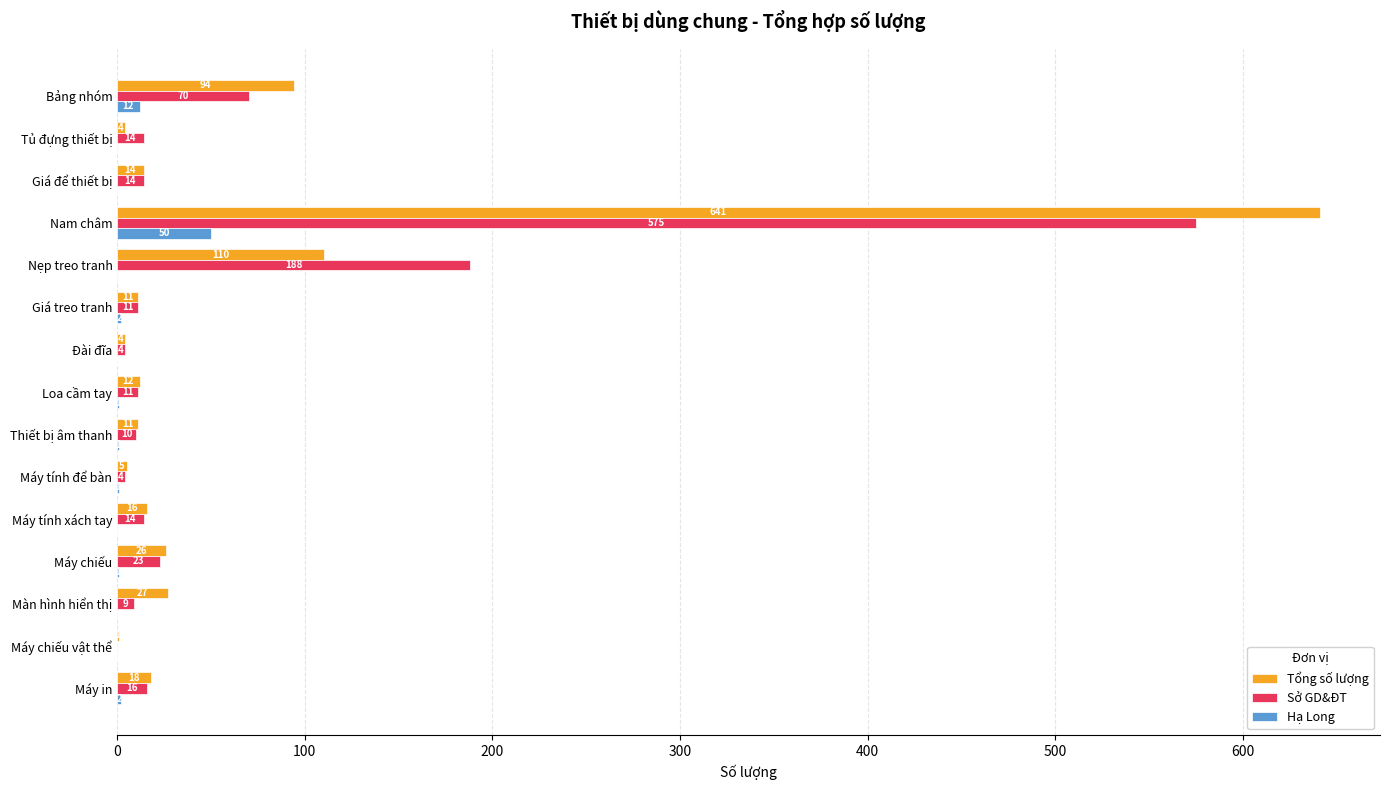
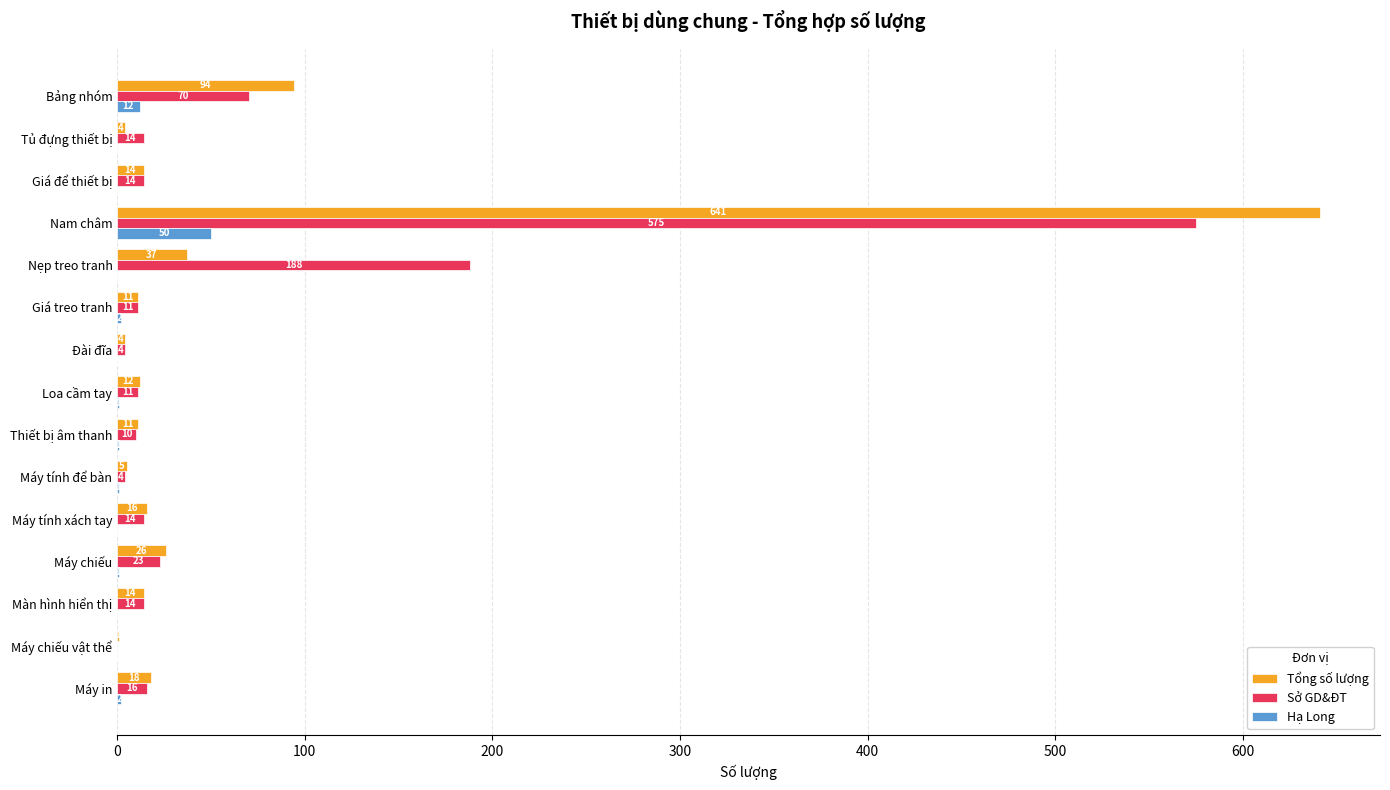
Tổng số lượng, Nẹp treo tranh: 110 -> 37
Tổng số lượng, Màn hình hiển thị: 27 -> 14
Sở GD&ĐT, Màn hình hiển thị: 9 -> 14
